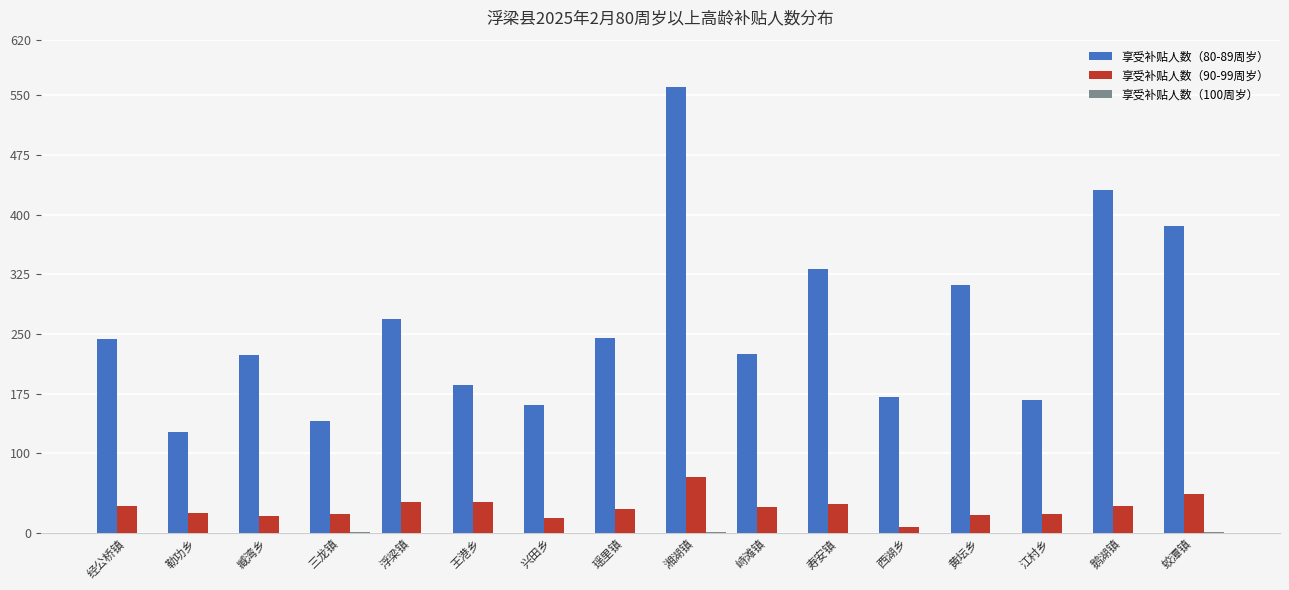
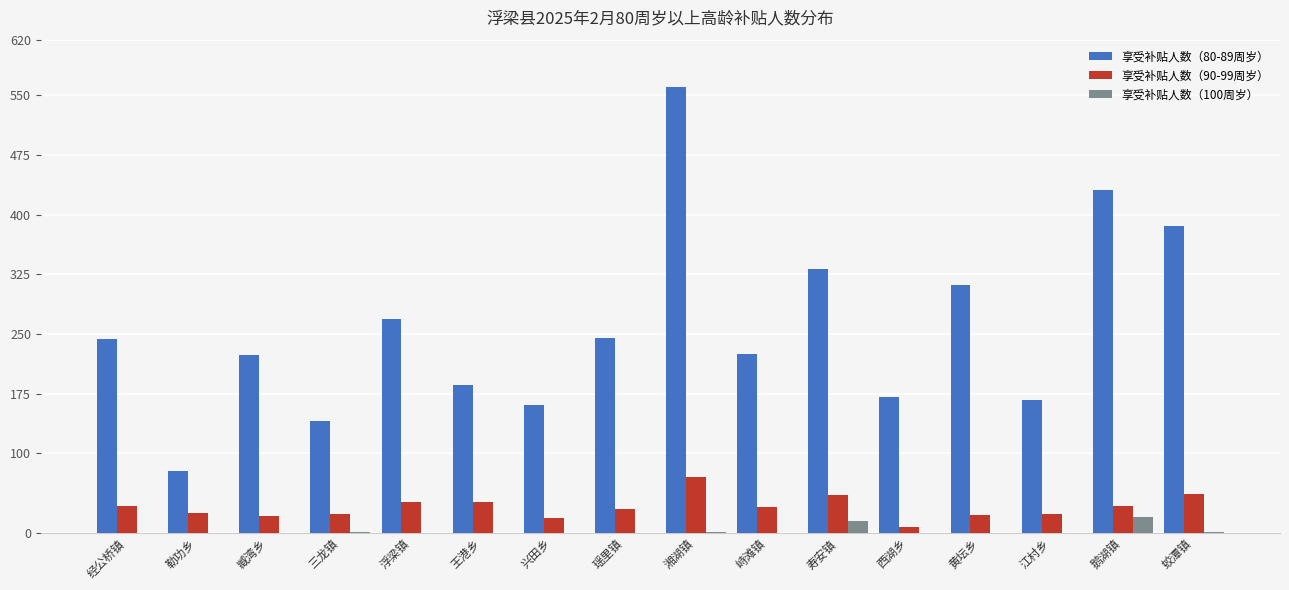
享受补贴人数（80-89周岁）, 勒功乡: 130 -> 80
享受补贴人数（90-99周岁）, 寿安镇: 40 -> 50
享受补贴人数（100周岁）, 寿安镇: 0 -> 20
享受补贴人数（100周岁）, 鹅湖镇: 0 -> 20
